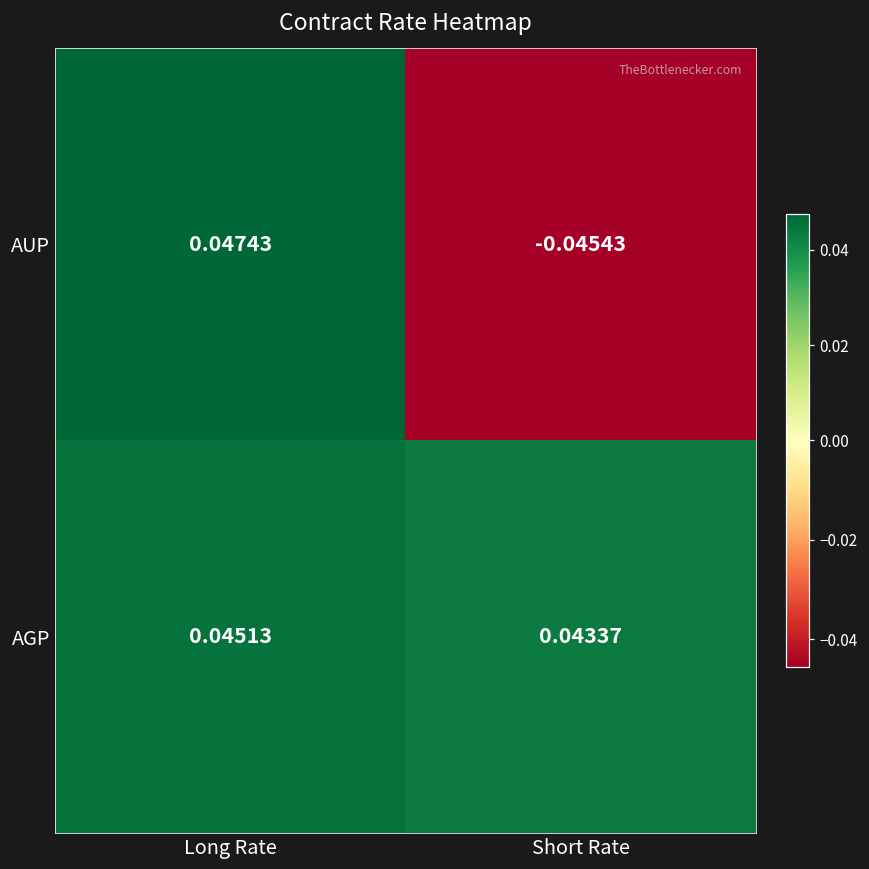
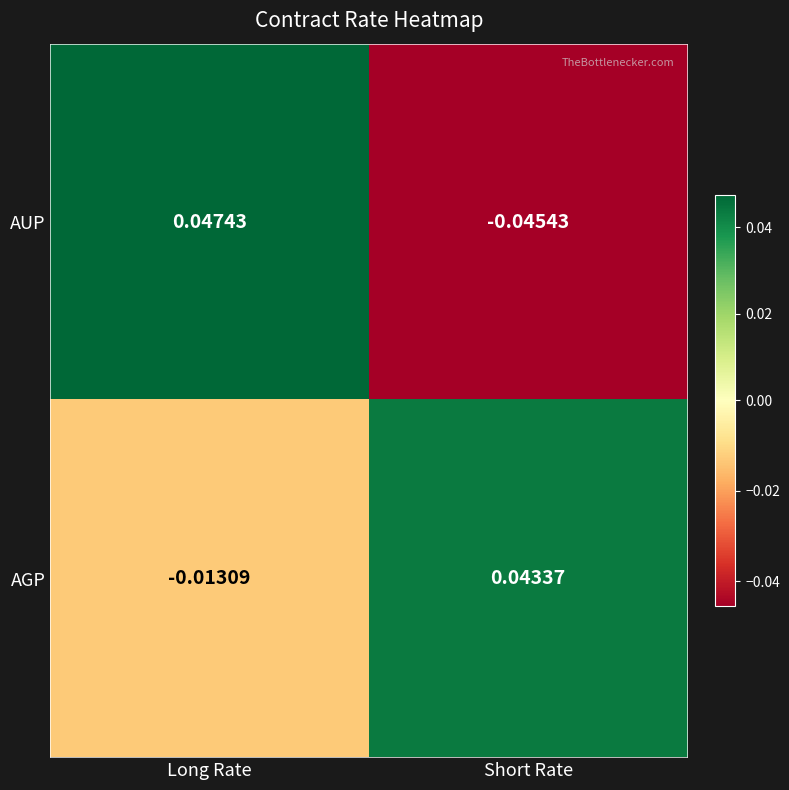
AGP, Long Rate: 0.04513 -> -0.01309
